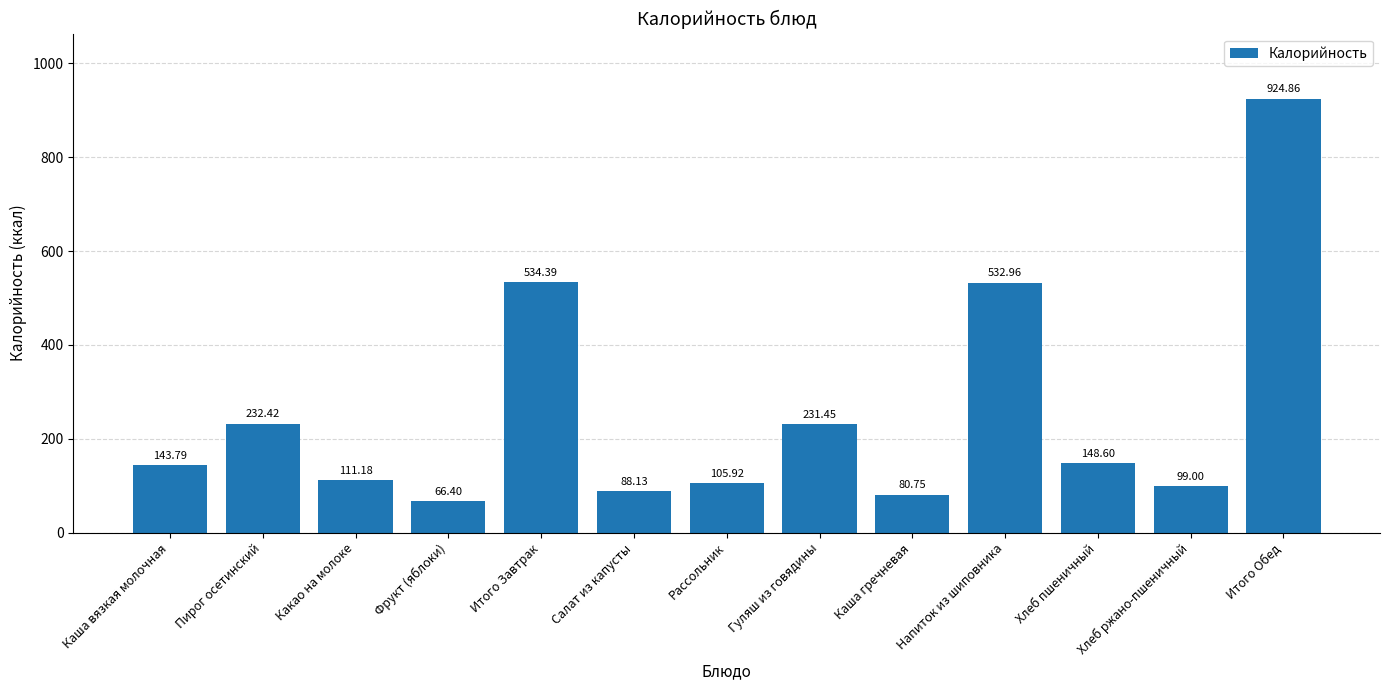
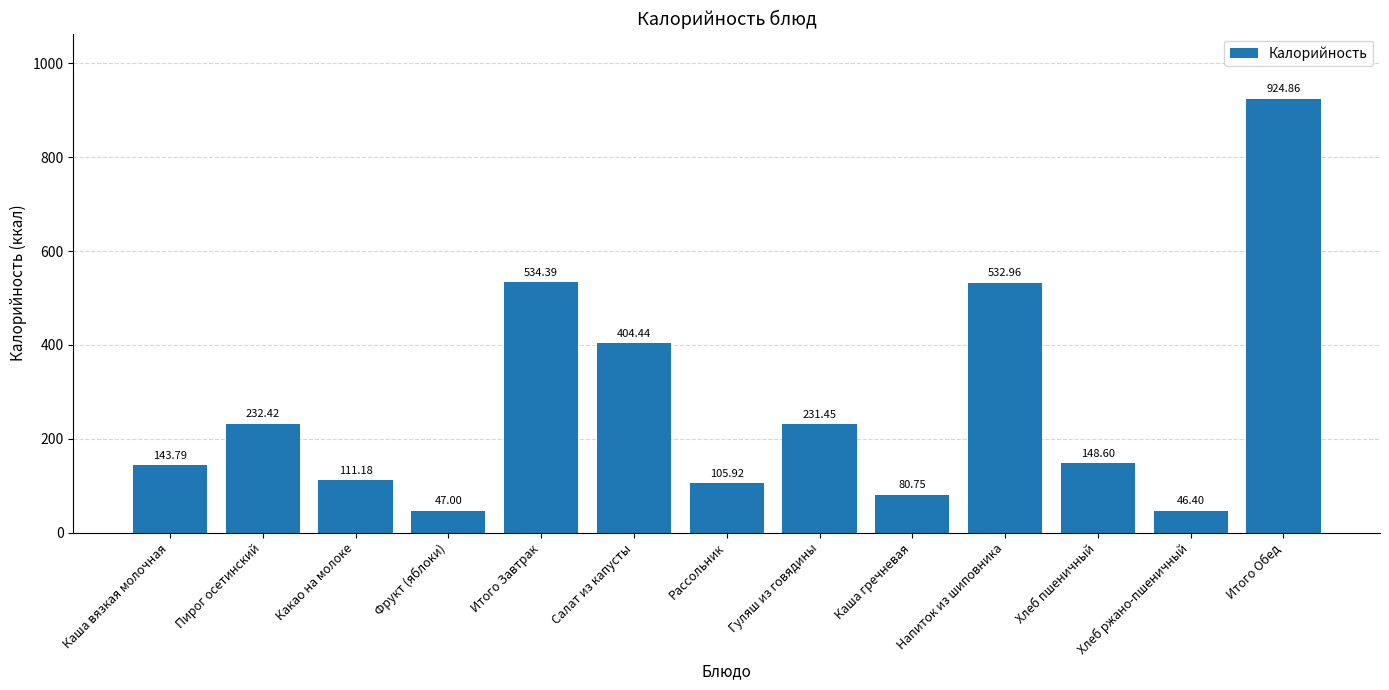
Фрукт (яблоки): 66.40 -> 47.00
Салат из капусты: 88.13 -> 404.44
Хлеб ржано-пшеничный: 99.00 -> 46.40
